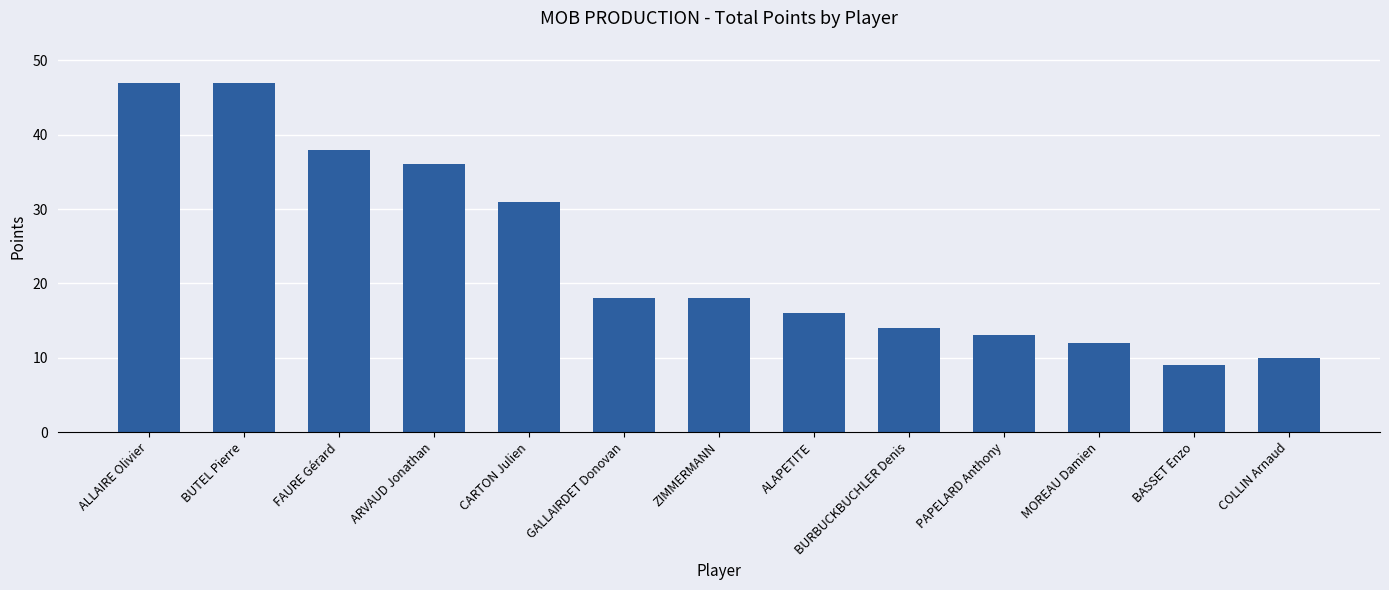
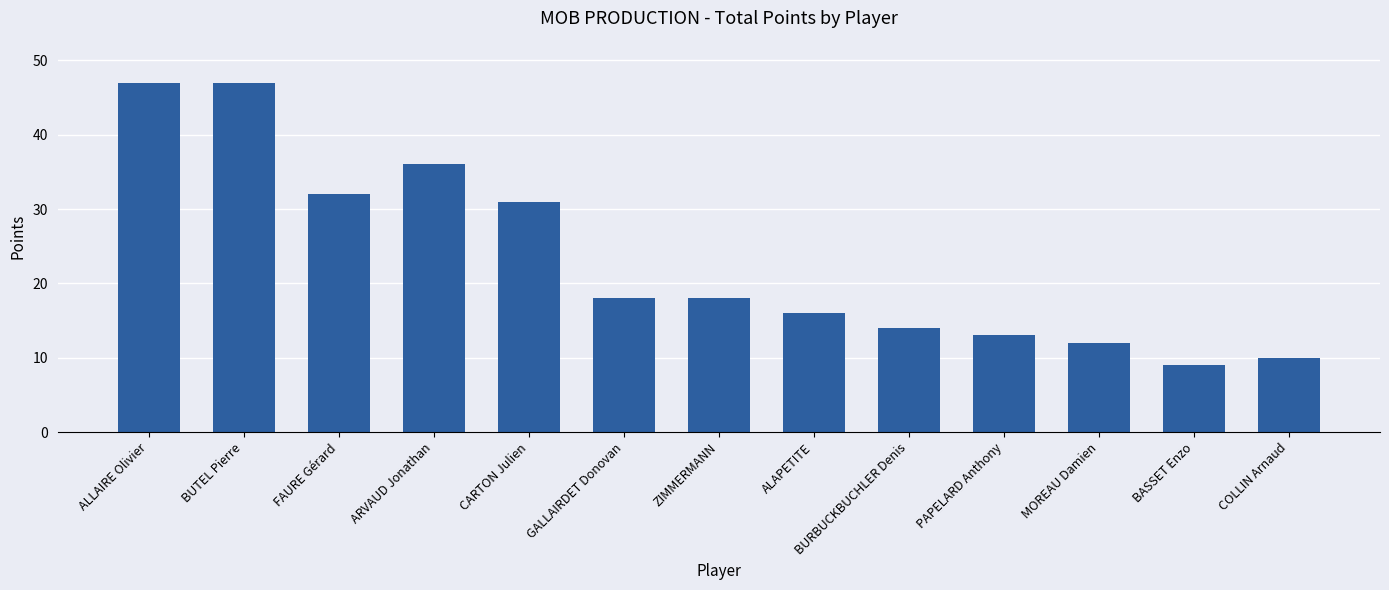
FAURE Gérard: 38 -> 32
